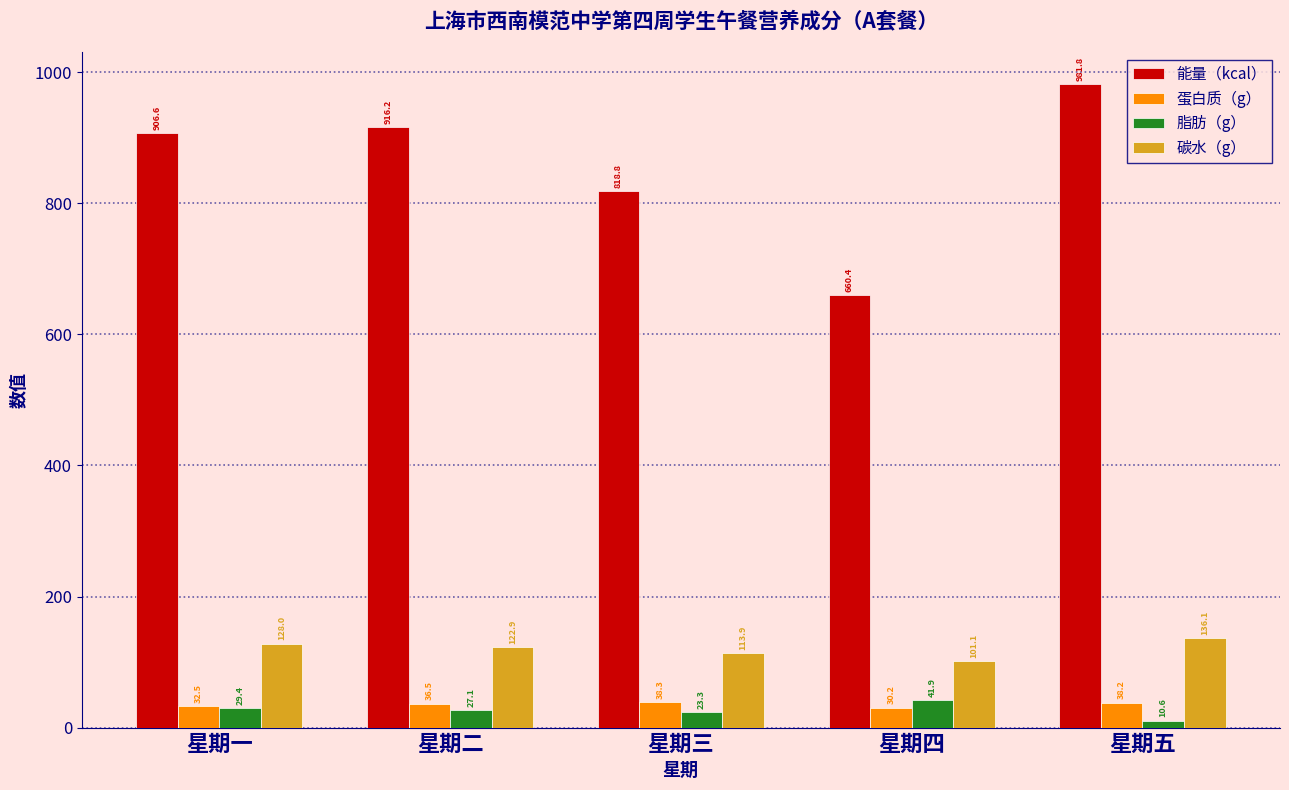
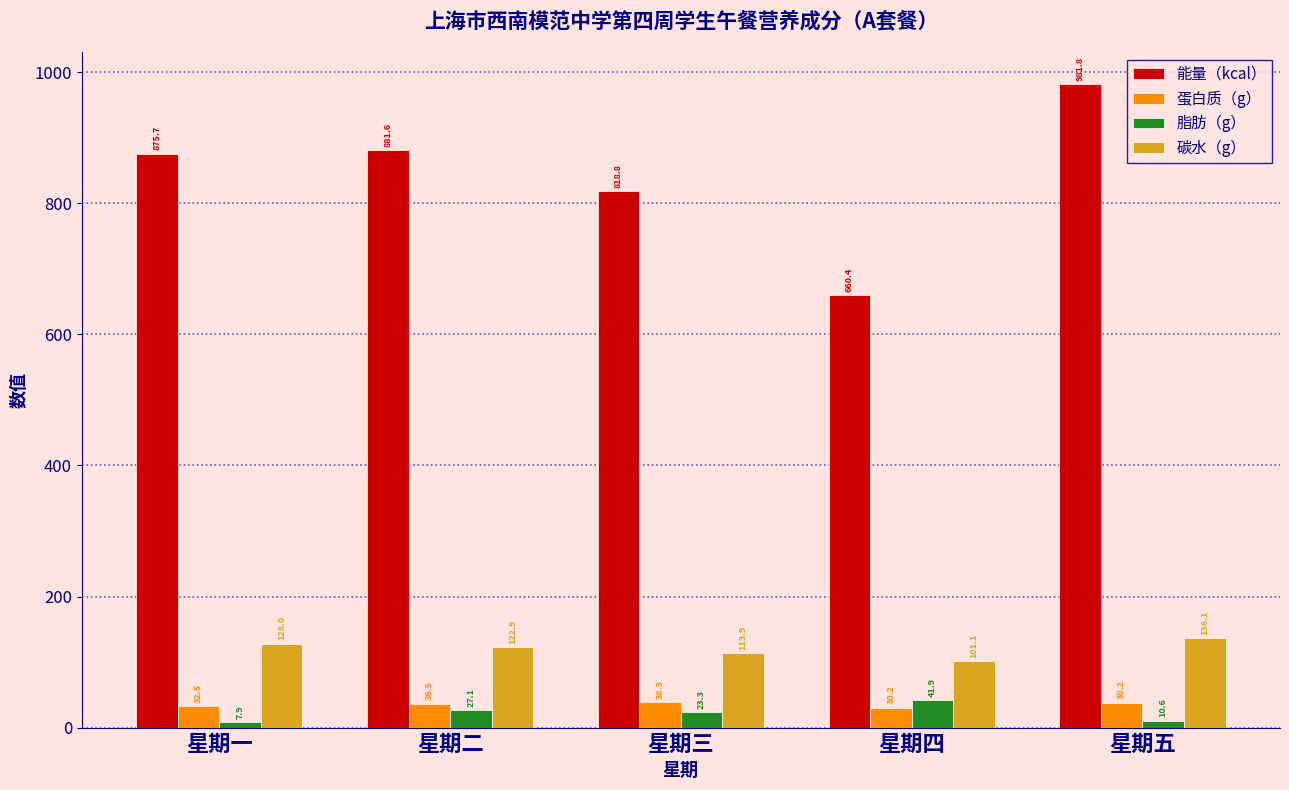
能量（kcal）, 星期一: 906.6 -> 875.7
脂肪（g）, 星期一: 29.4 -> 7.9
能量（kcal）, 星期二: 916.2 -> 881.6
